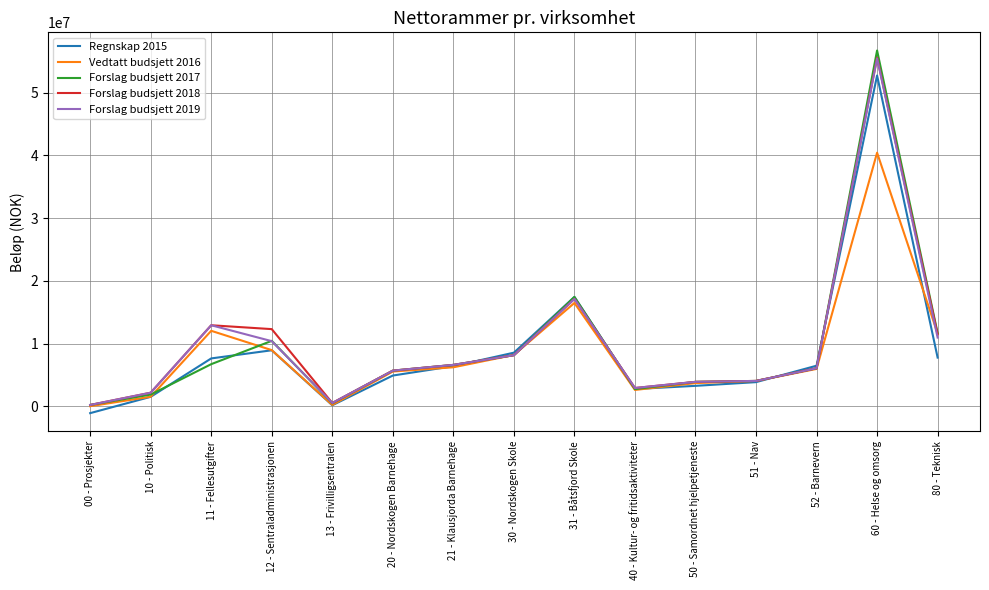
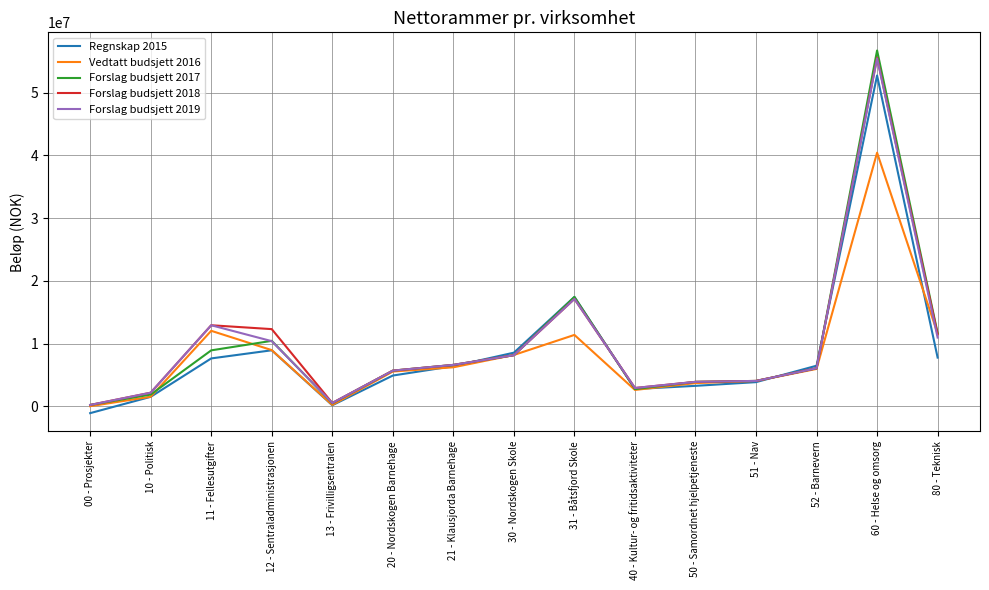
Forslag budsjett 2017, 11 - Fellesutgifter: 7000000 -> 9000000
Vedtatt budsjett 2016, 31 - Båtsfjord Skole: 16000000 -> 11000000
